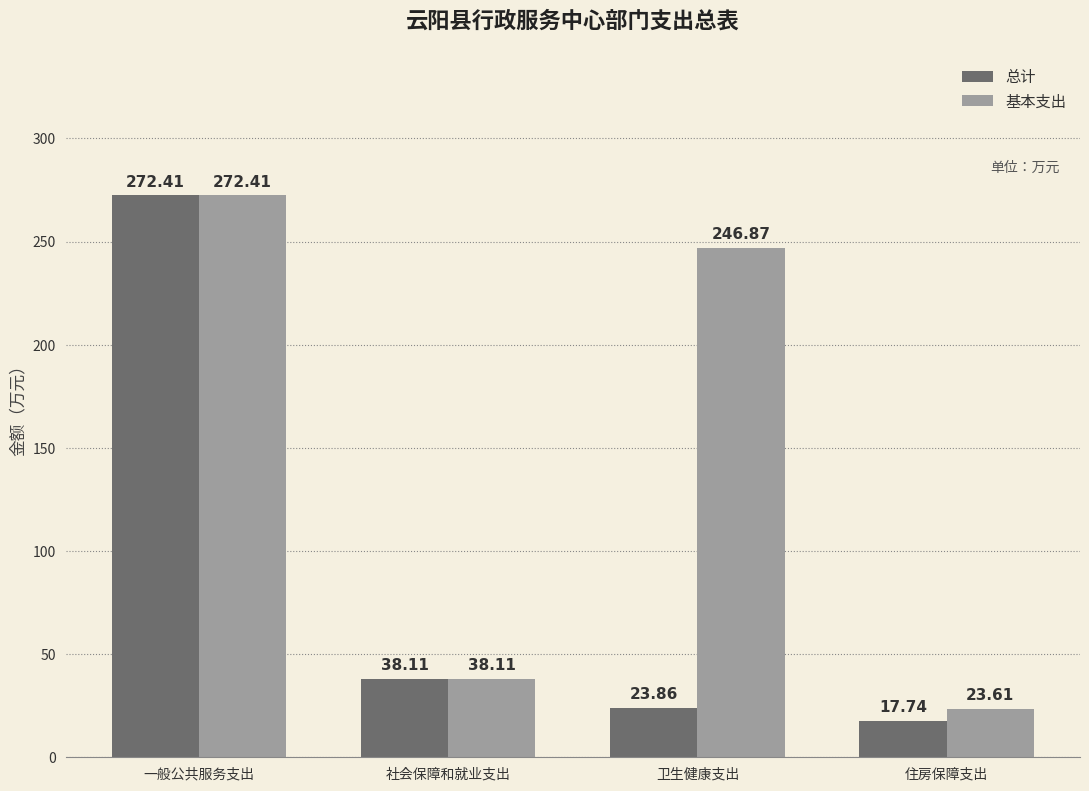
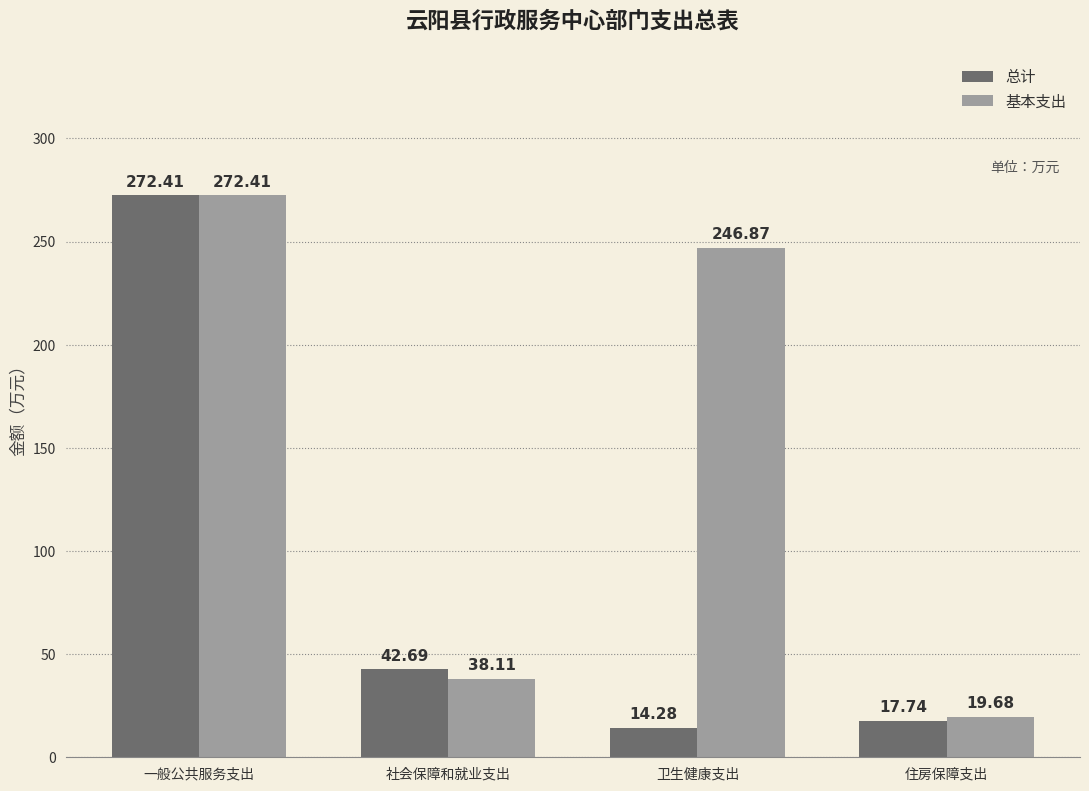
总计, 社会保障和就业支出: 38.11 -> 42.69
总计, 卫生健康支出: 23.86 -> 14.28
基本支出, 住房保障支出: 23.61 -> 19.68
